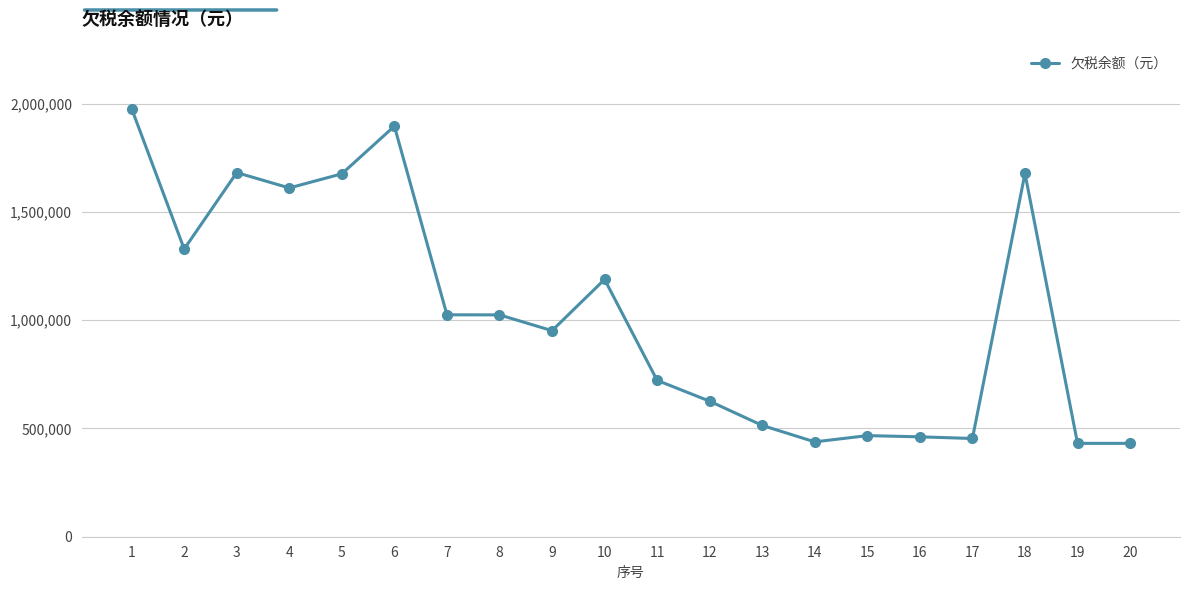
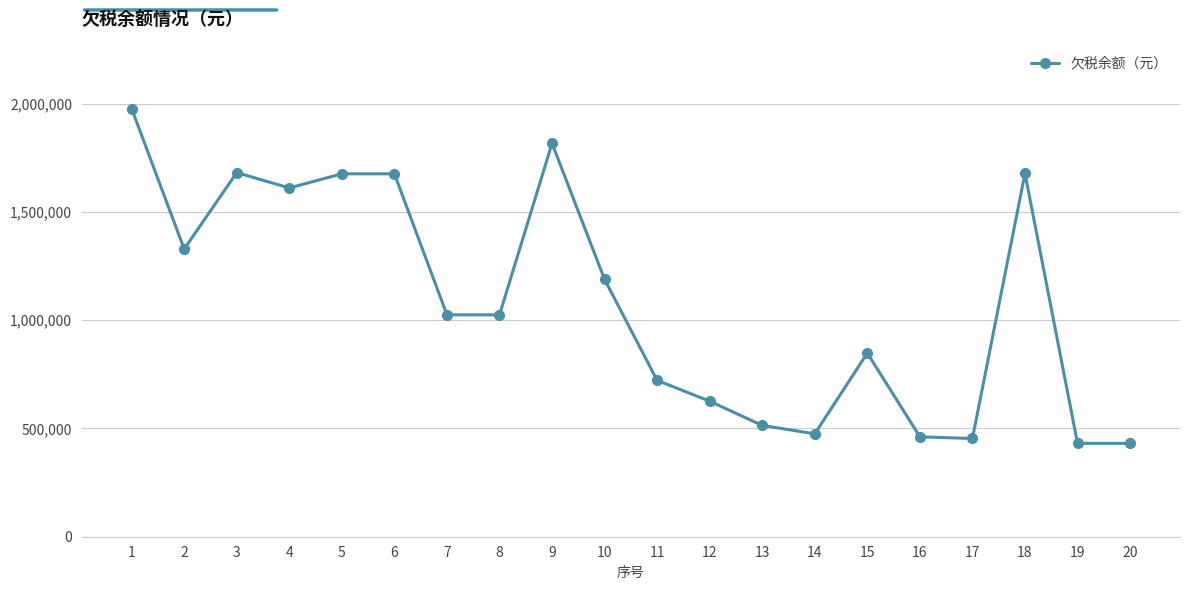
6: 1,900,000 -> 1,680,000
9: 950,000 -> 1,820,000
14: 440,000 -> 480,000
15: 470,000 -> 850,000
